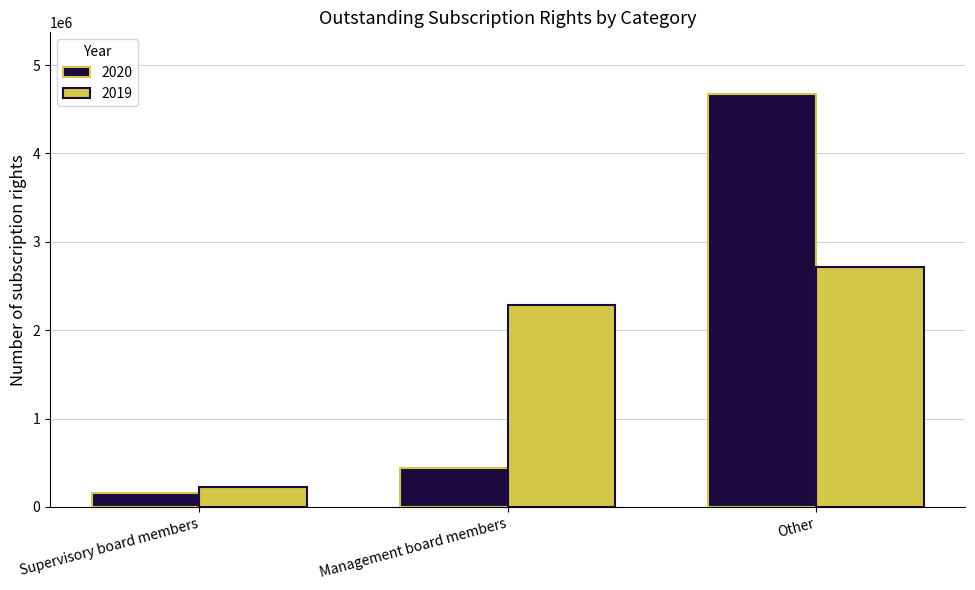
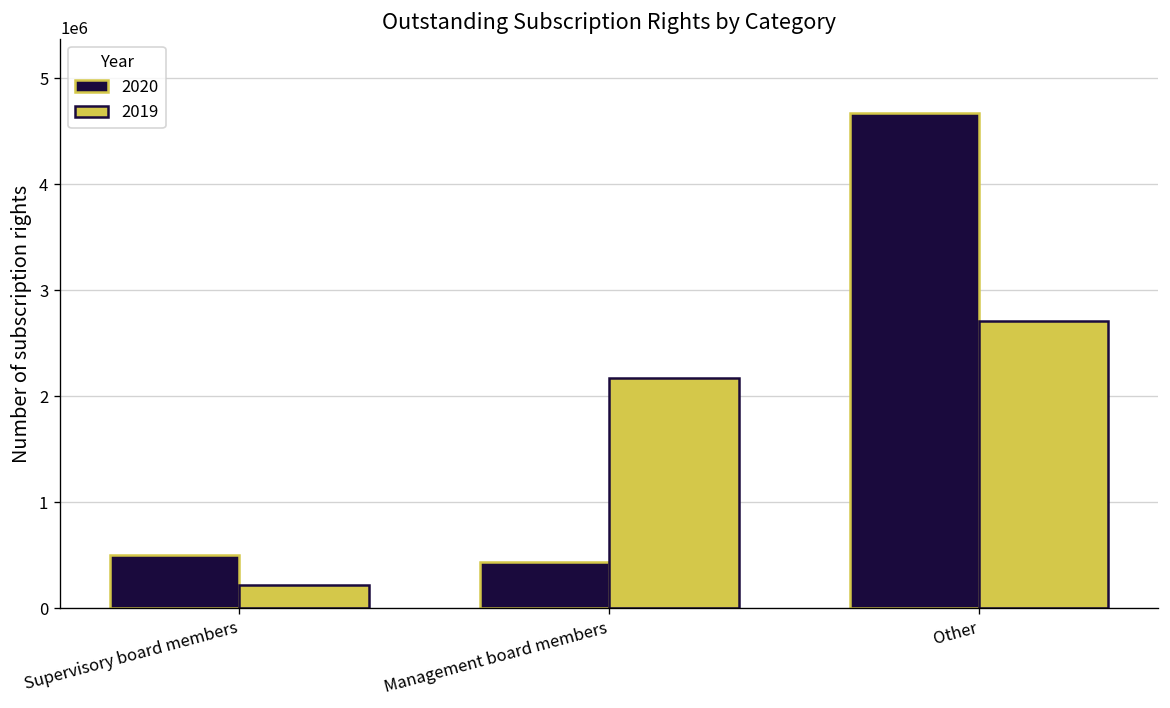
2020, Supervisory board members: 200000 -> 500000
2019, Management board members: 2300000 -> 2200000
